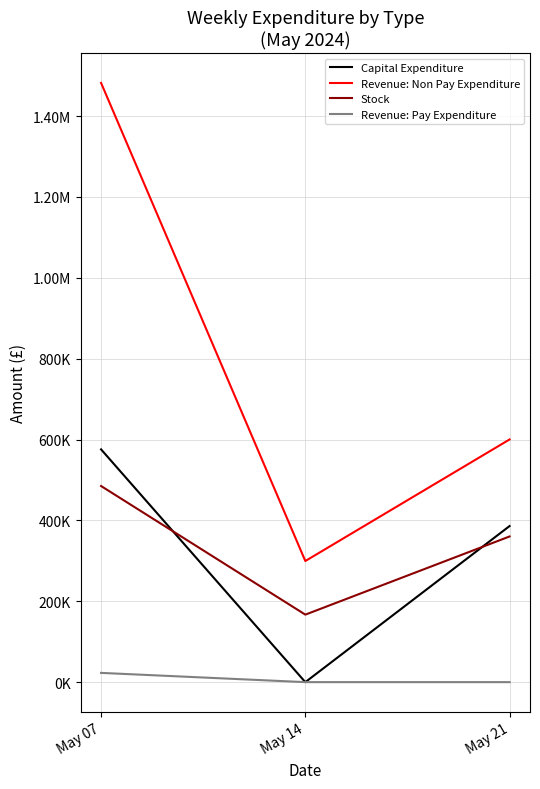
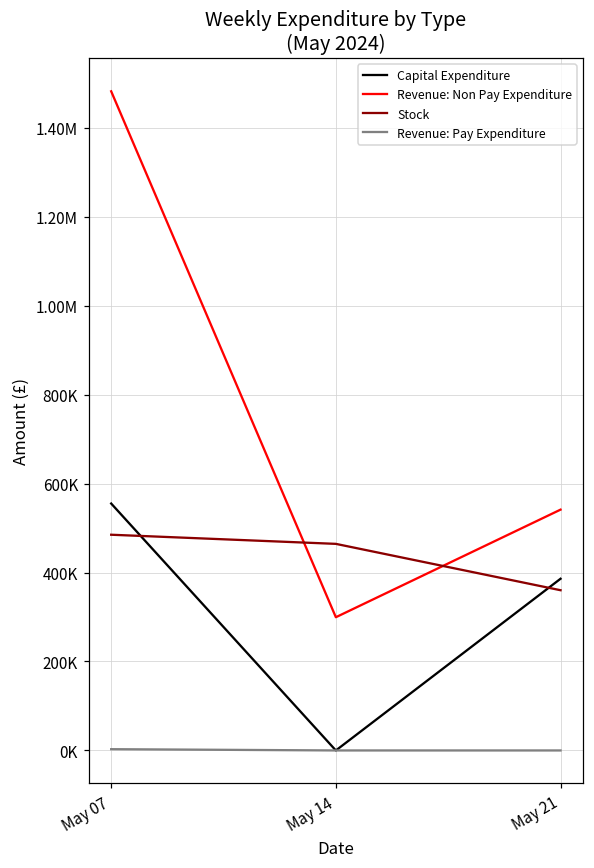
Capital Expenditure, May 07: 580000 -> 560000
Revenue: Pay Expenditure, May 07: 20000 -> 0
Stock, May 14: 170000 -> 460000
Revenue: Non Pay Expenditure, May 21: 600000 -> 540000
